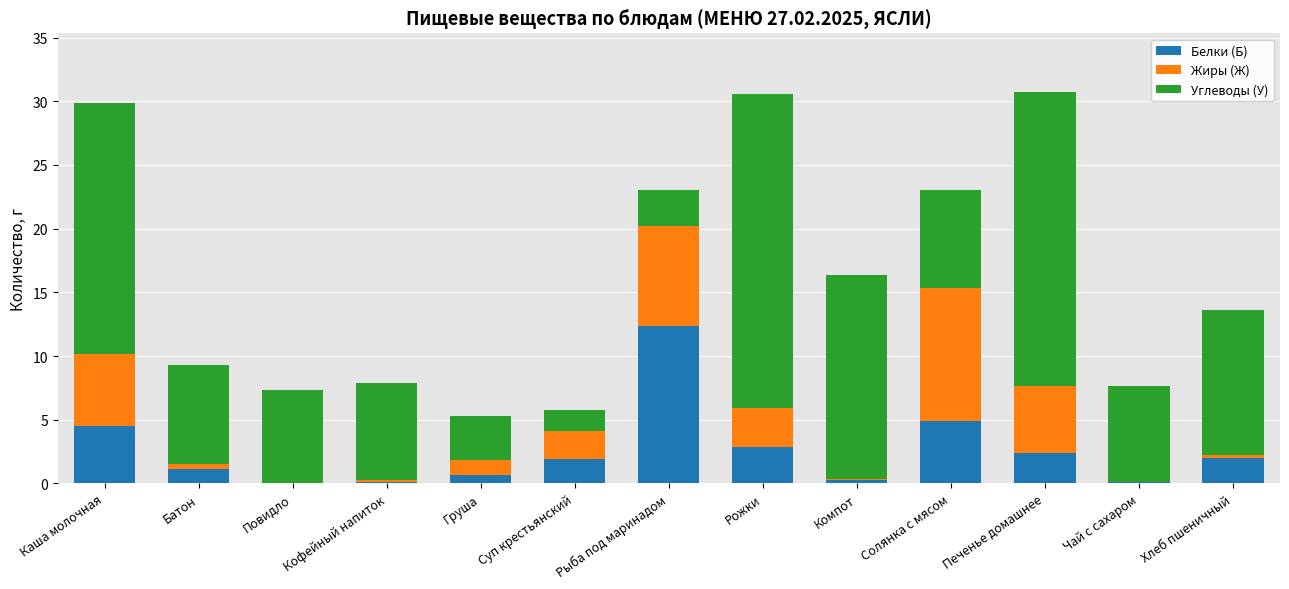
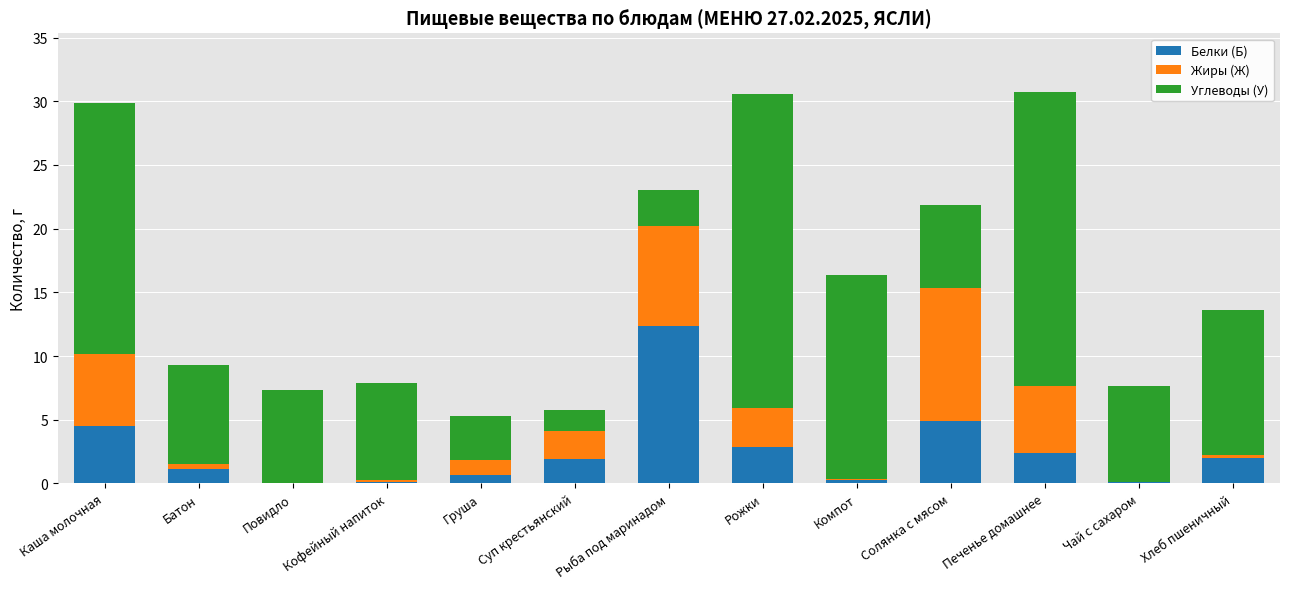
Углеводы (У), Солянка с мясом: 7.7 -> 6.5
